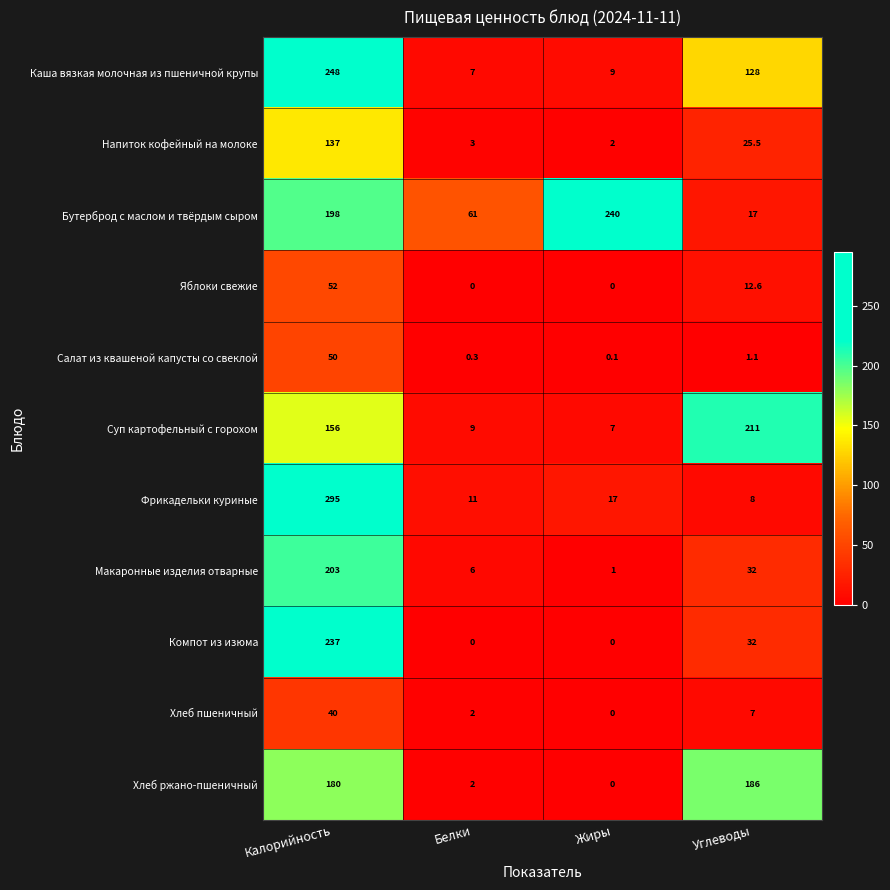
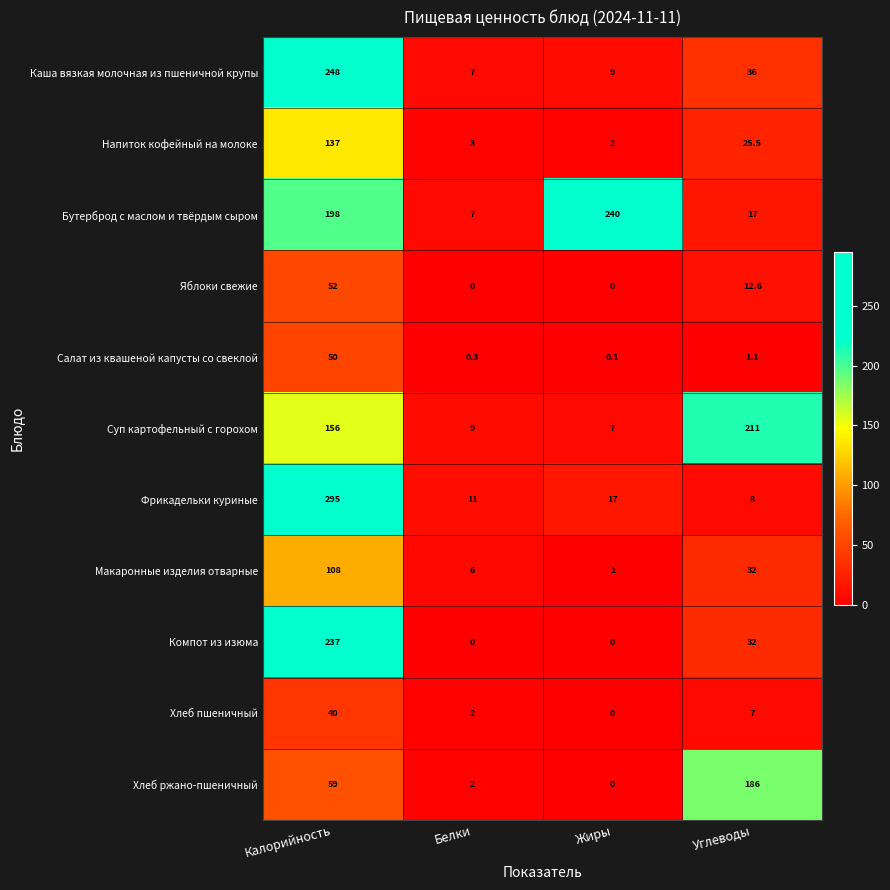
Каша вязкая молочная из пшеничной крупы, Углеводы: 128 -> 36
Бутерброд с маслом и твёрдым сыром, Белки: 61 -> 7
Макаронные изделия отварные, Калорийность: 203 -> 108
Хлеб ржано-пшеничный, Калорийность: 180 -> 59
